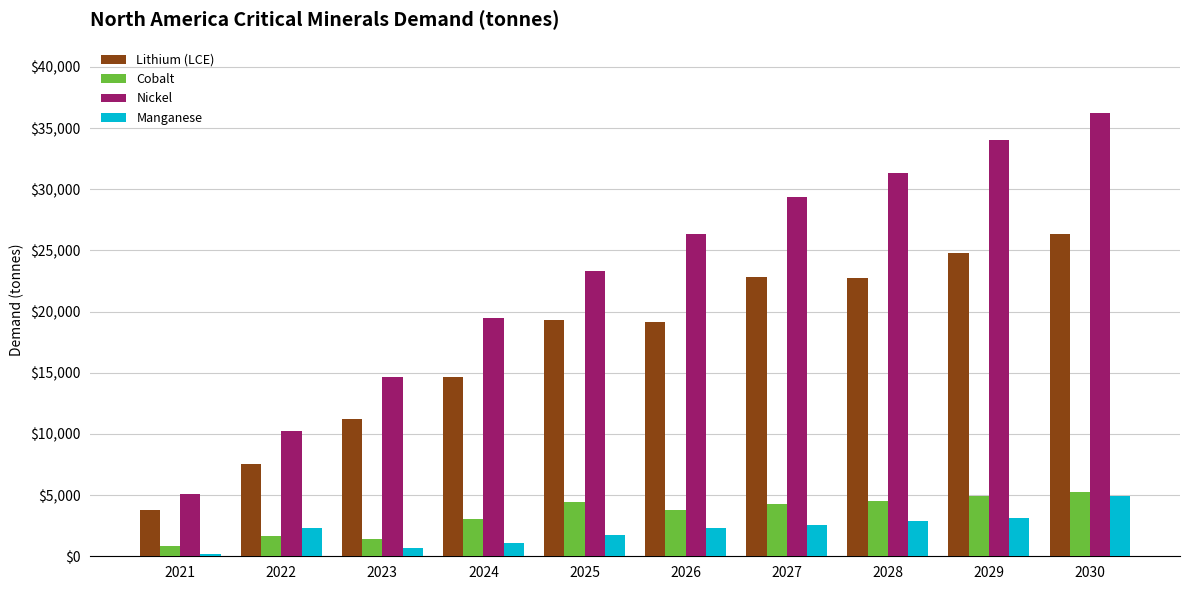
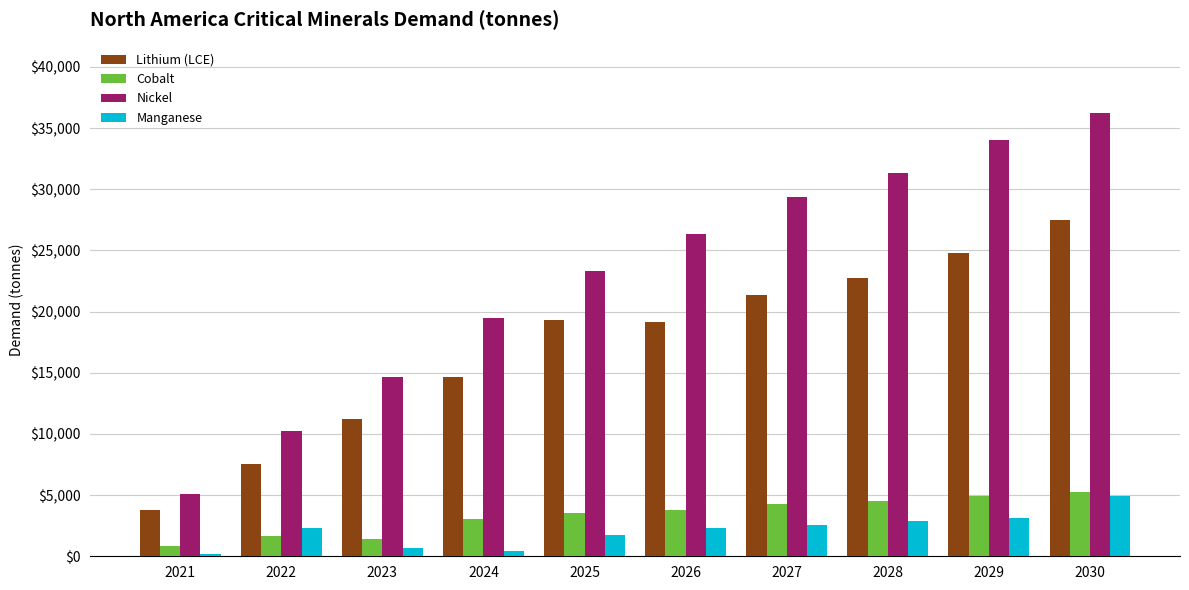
Manganese, 2024: $1,100 -> $400
Cobalt, 2025: $4,400 -> $3,500
Lithium (LCE), 2027: $22,800 -> $21,300
Lithium (LCE), 2030: $26,400 -> $27,500
